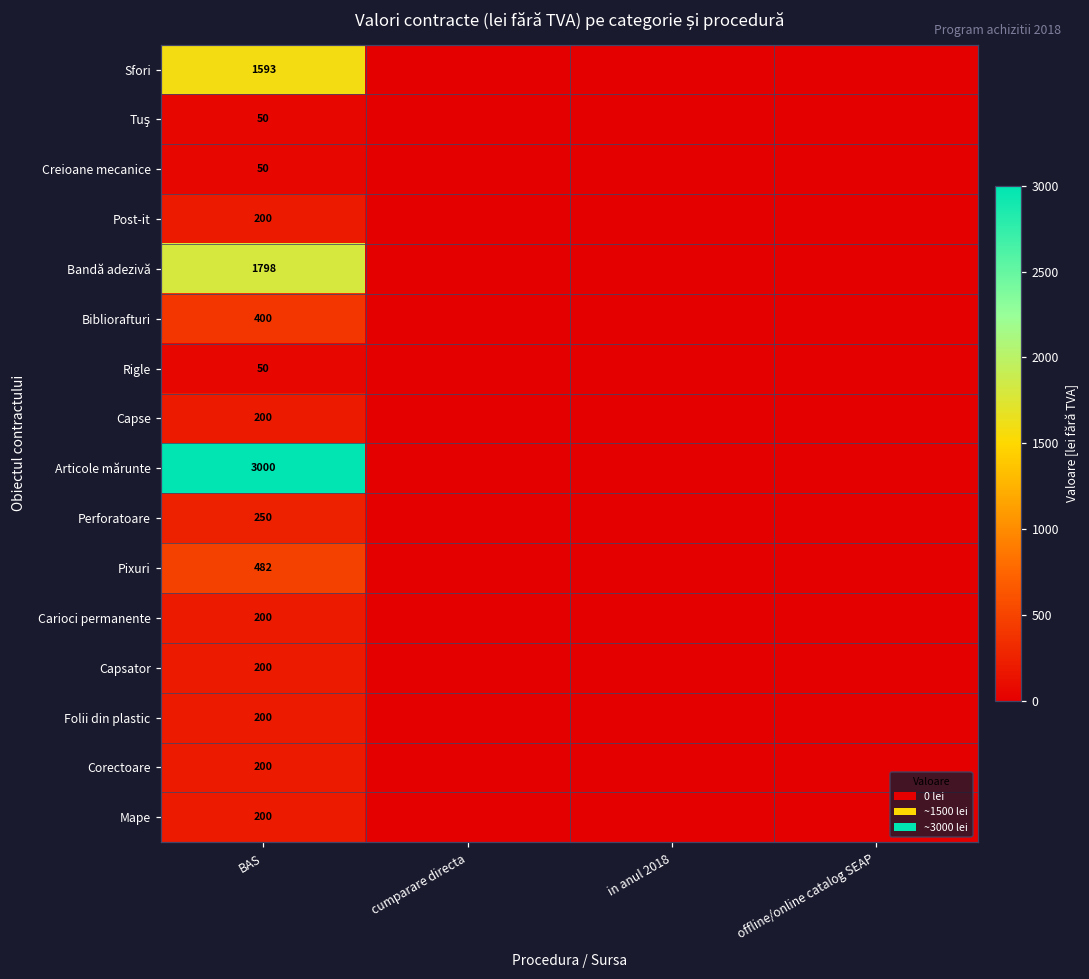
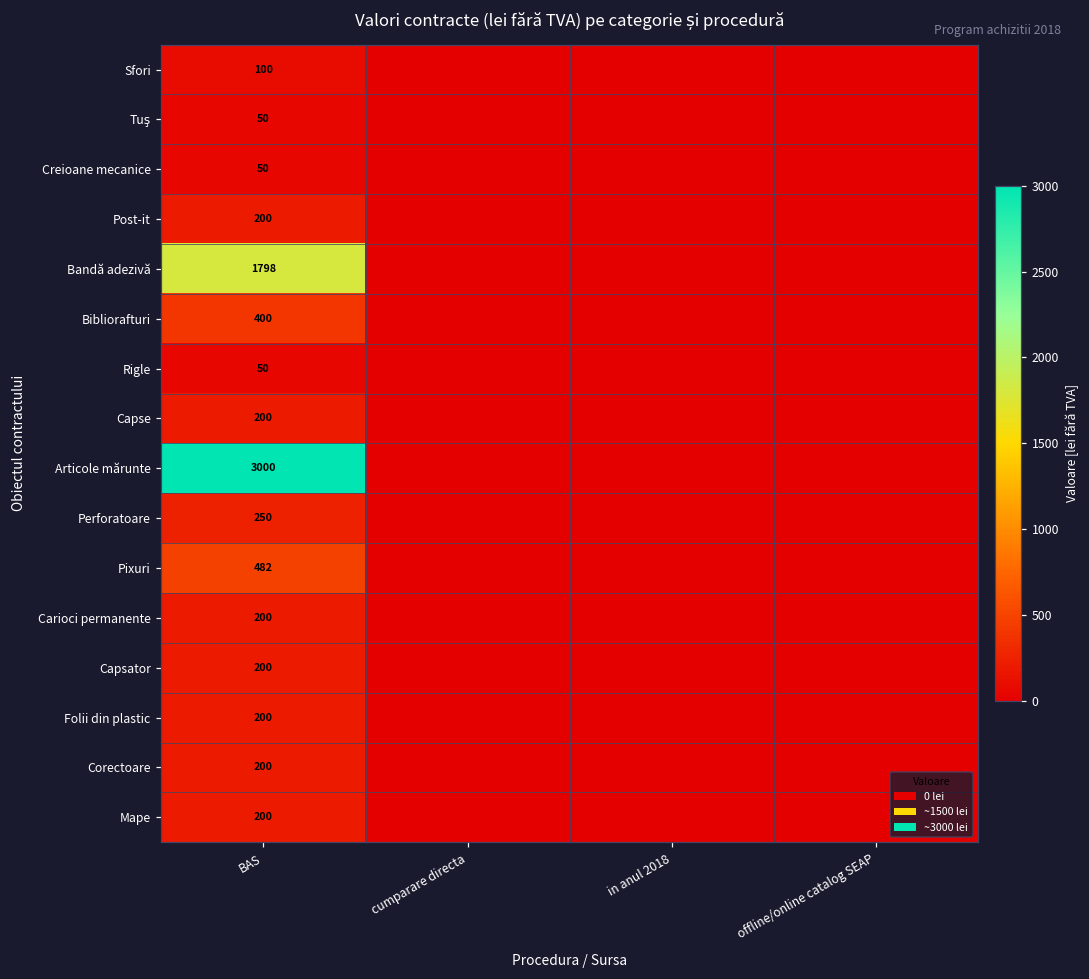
Sfori, BAS: 1593 -> 100
